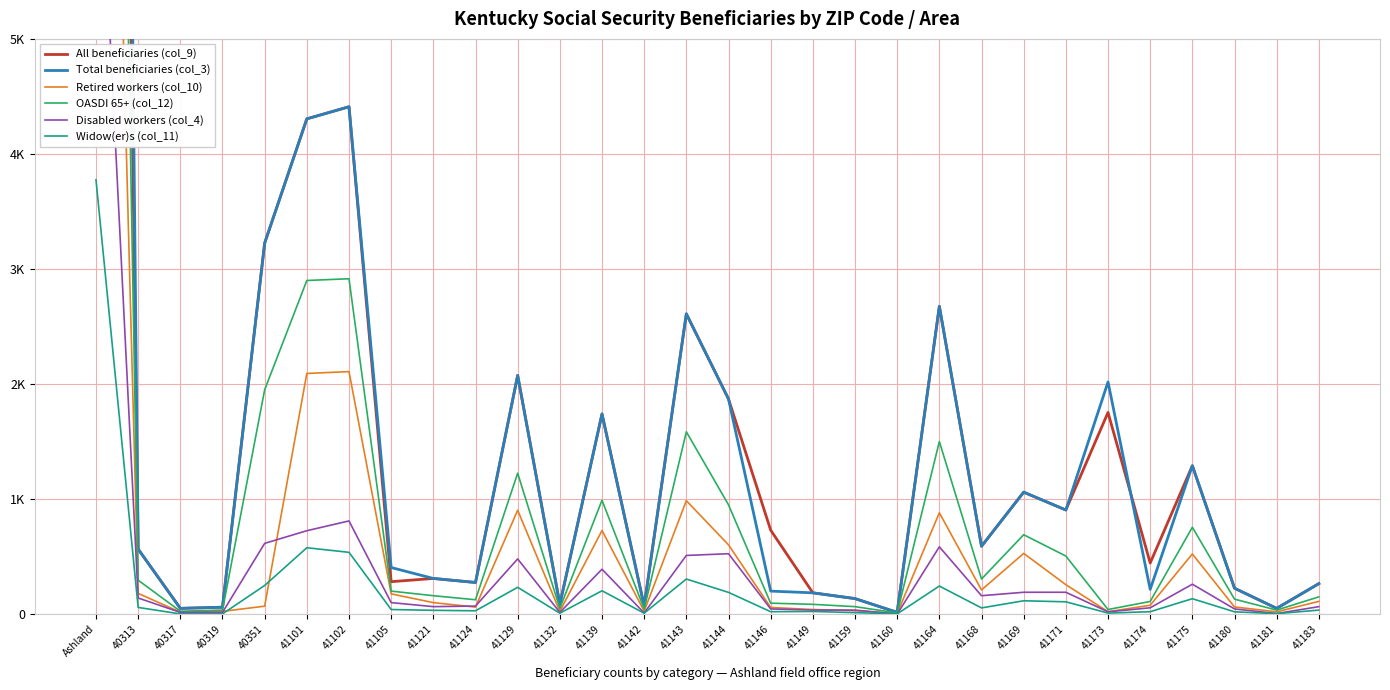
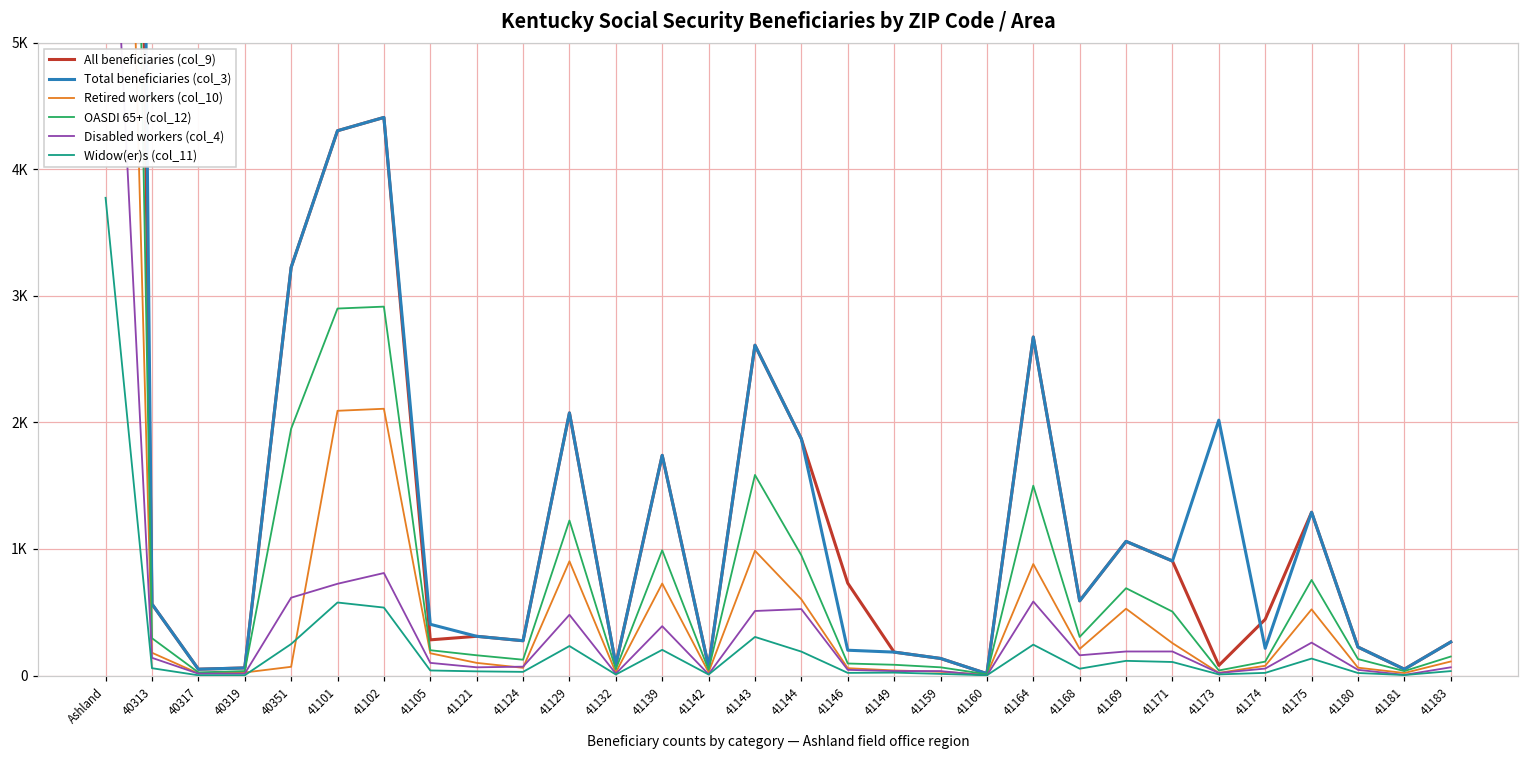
All beneficiaries (col_9), 41173: 1750 -> 80
